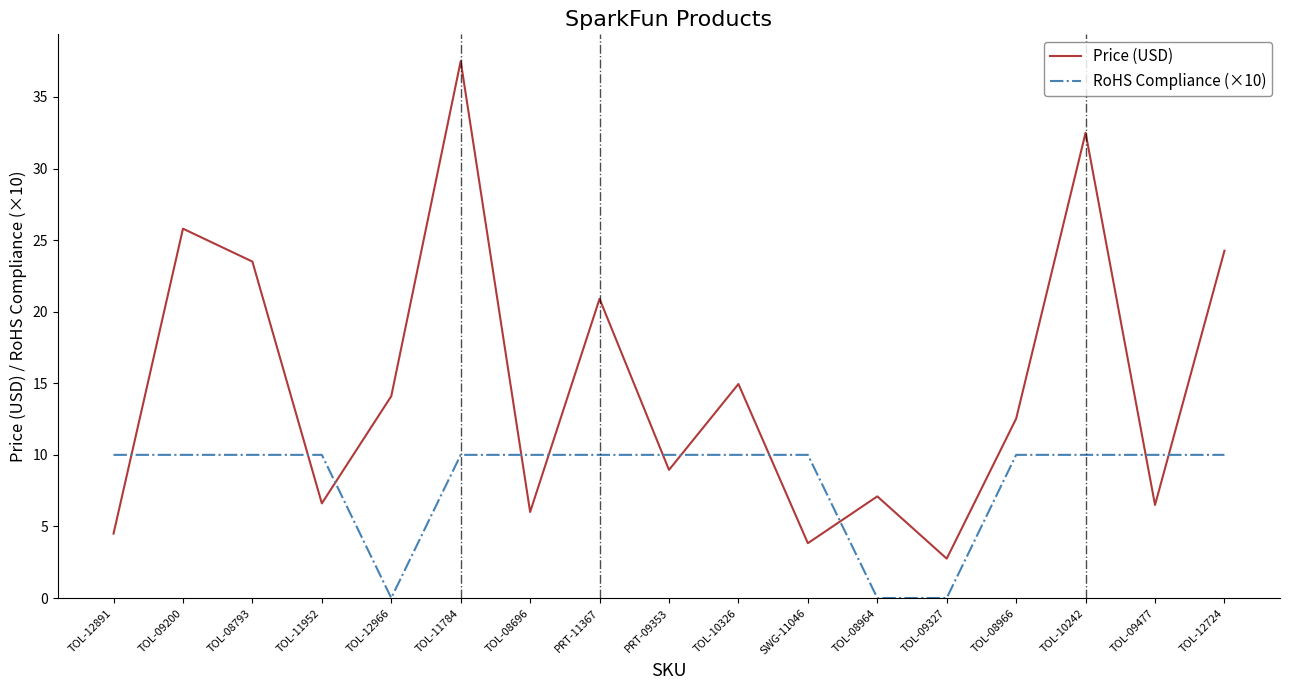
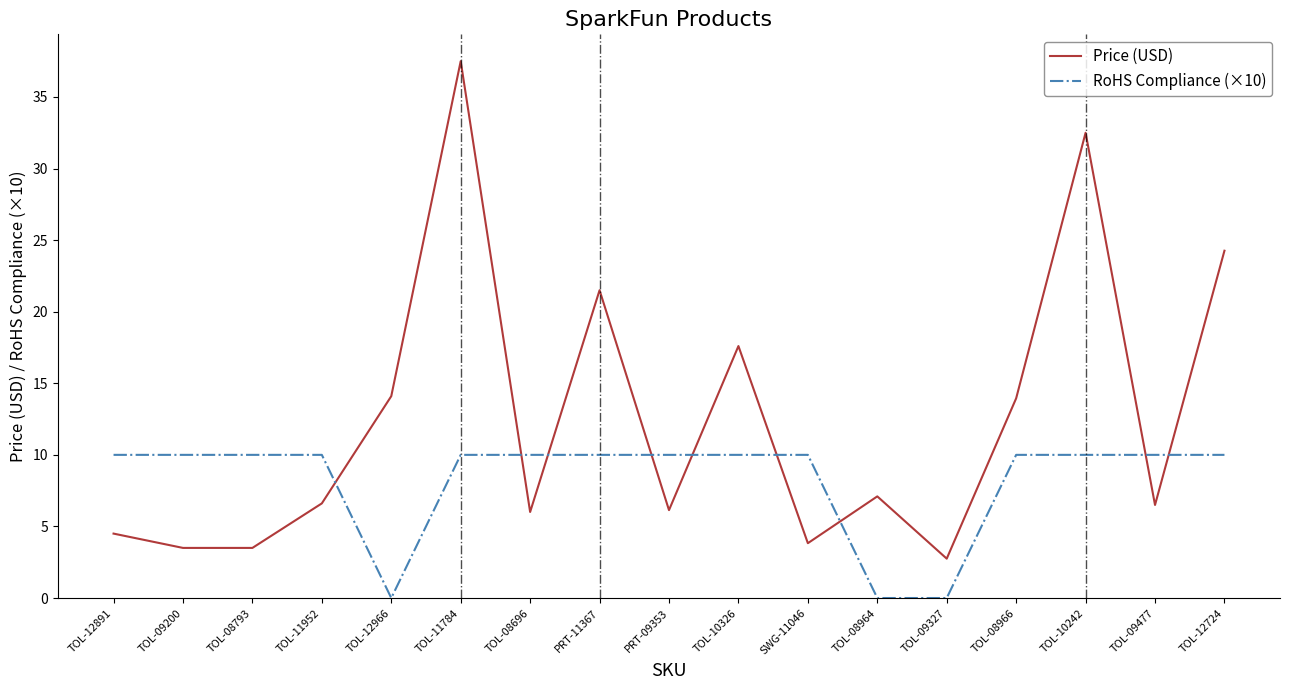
Price (USD), TOL-09200: 25.8 -> 3.5
Price (USD), TOL-08793: 23.5 -> 3.5
Price (USD), PRT-11367: 20.9 -> 21.5
Price (USD), PRT-09353: 9.0 -> 6.1
Price (USD), TOL-10326: 15.0 -> 17.6
Price (USD), TOL-08966: 12.5 -> 14.0
